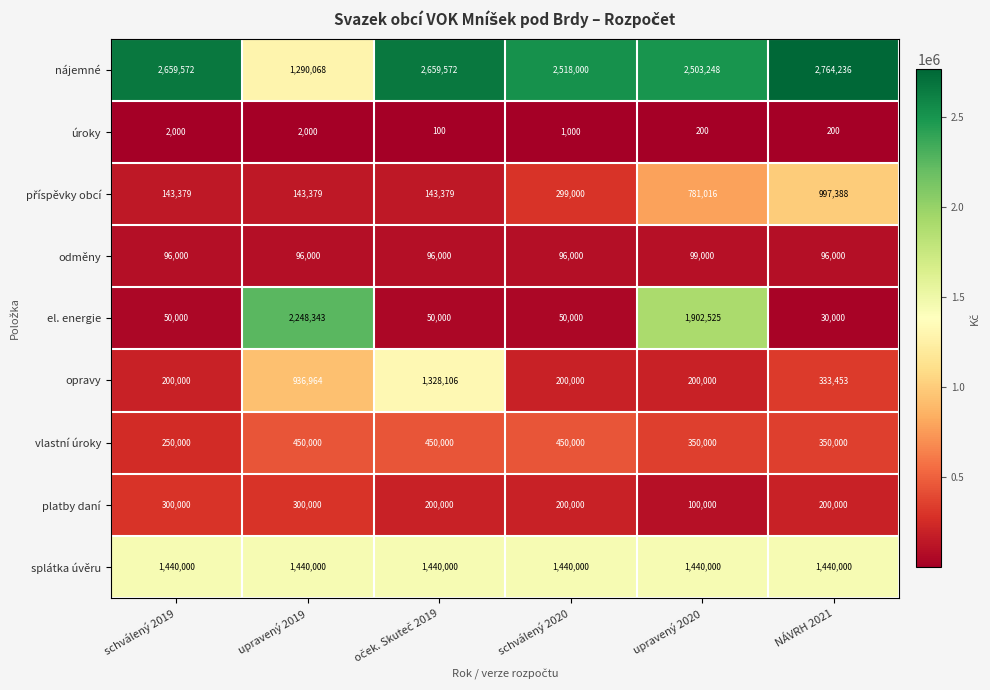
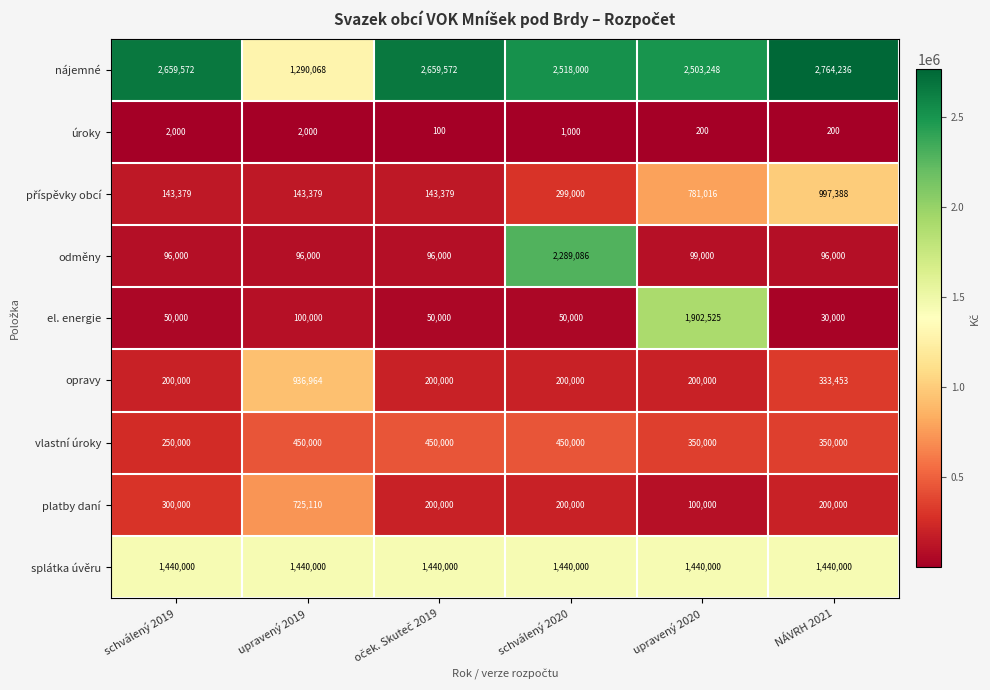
odměny, schválený 2020: 96,000 -> 2,289,086
el. energie, upravený 2019: 2,248,343 -> 100,000
opravy, oček. Skuteč 2019: 1,328,106 -> 200,000
platby daní, upravený 2019: 300,000 -> 725,110
